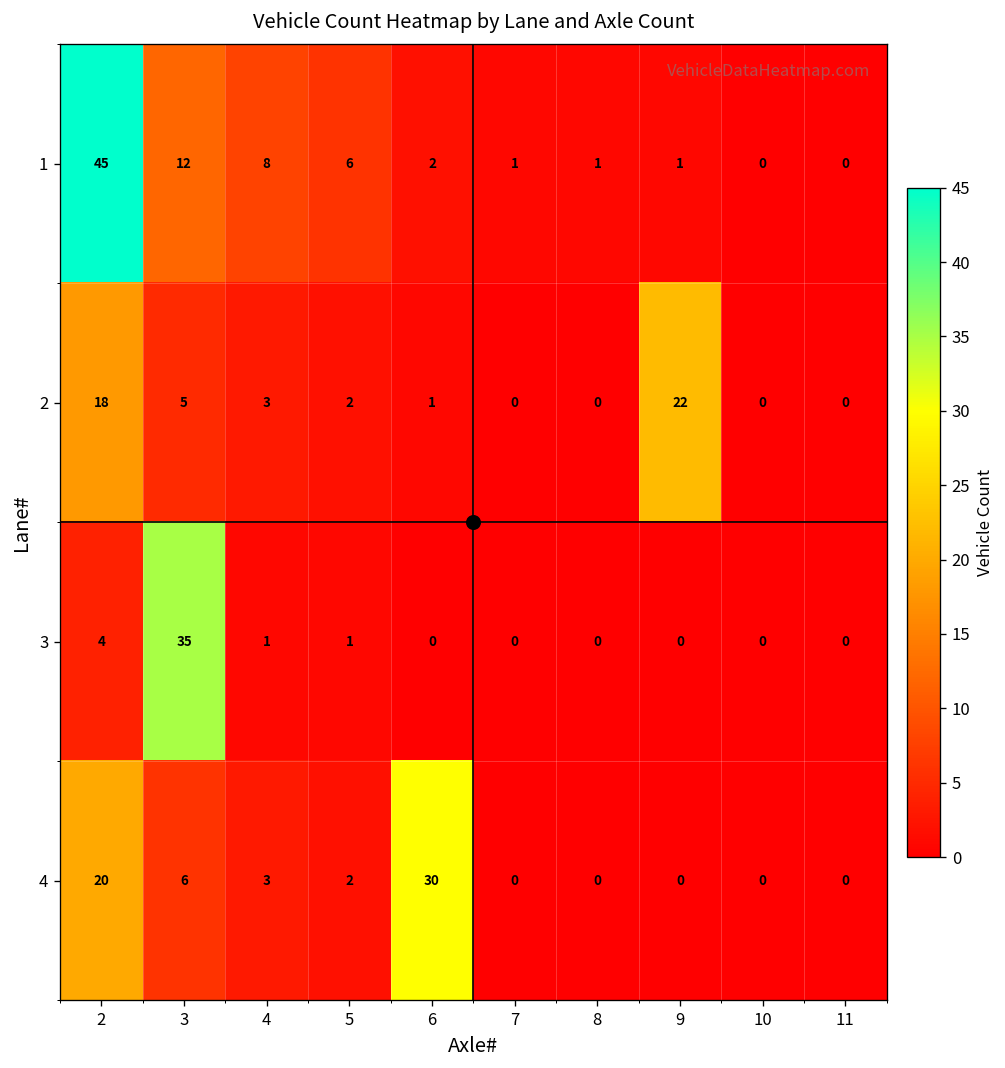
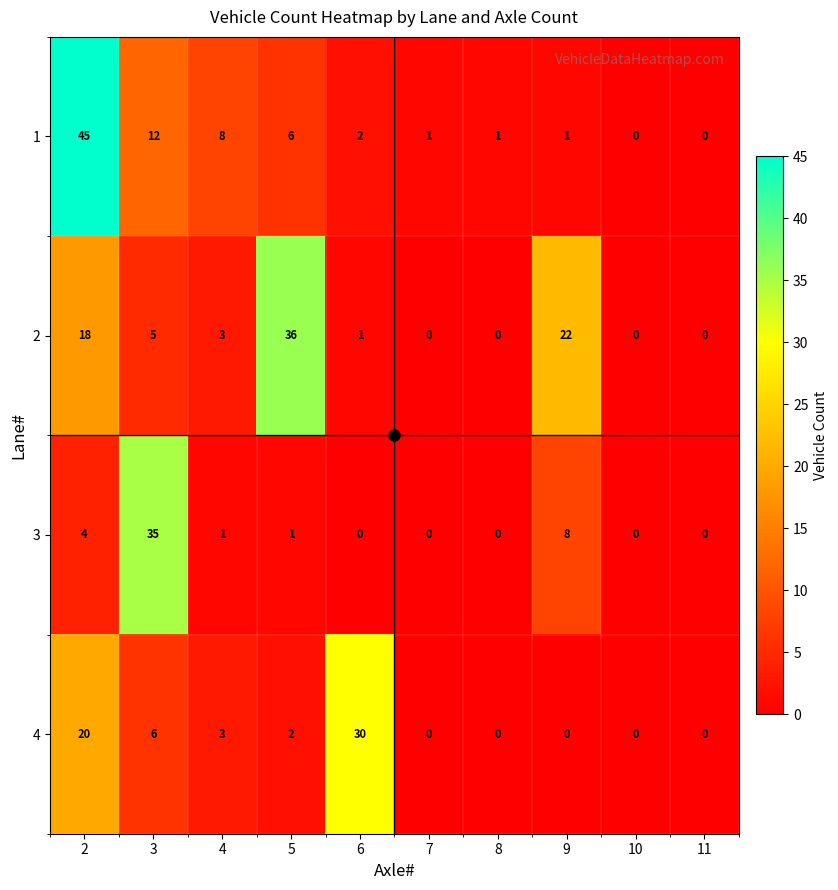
2, 5: 2 -> 36
3, 9: 0 -> 8
